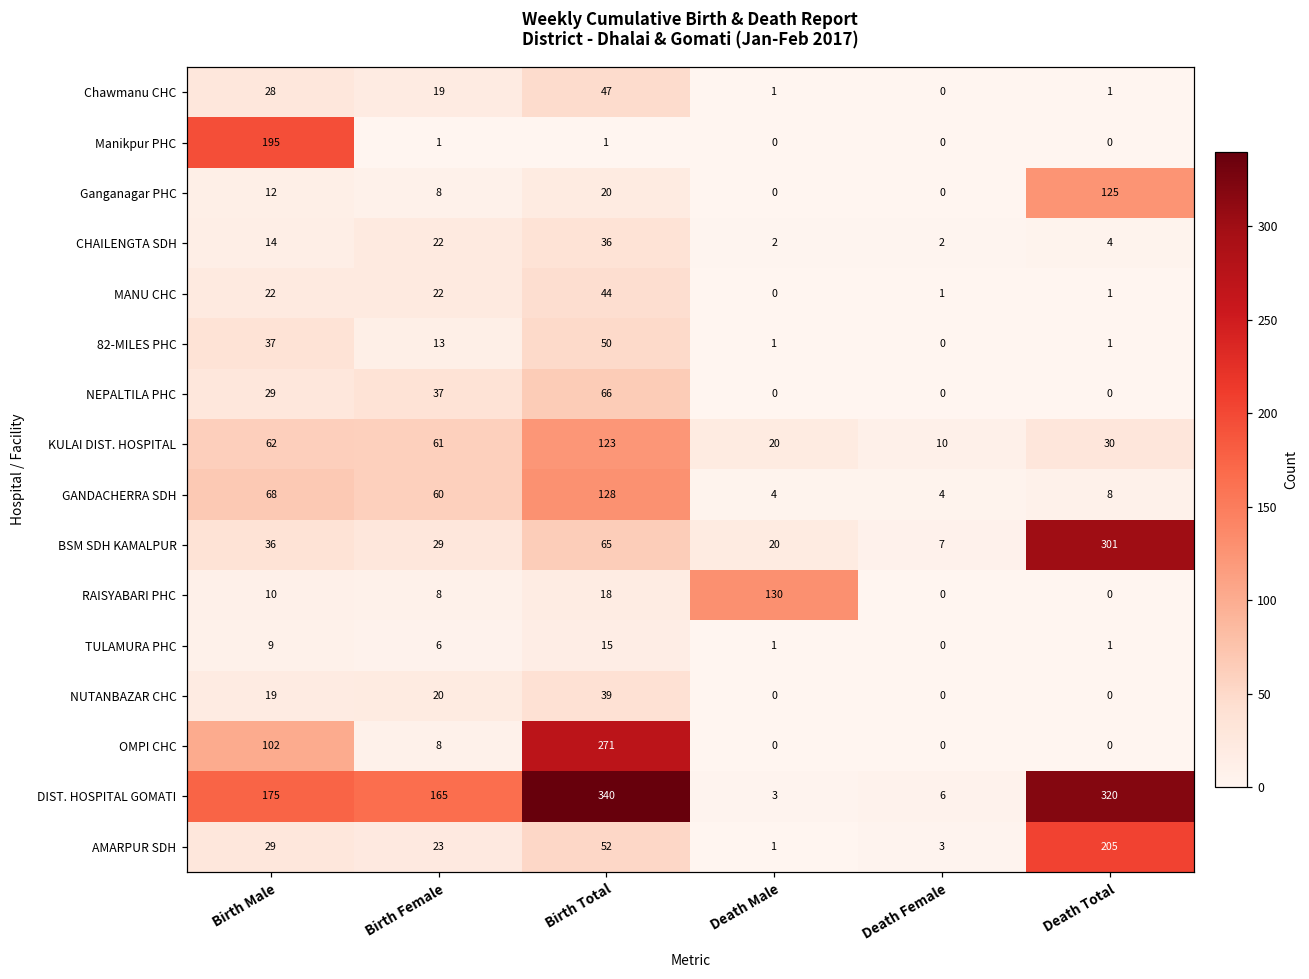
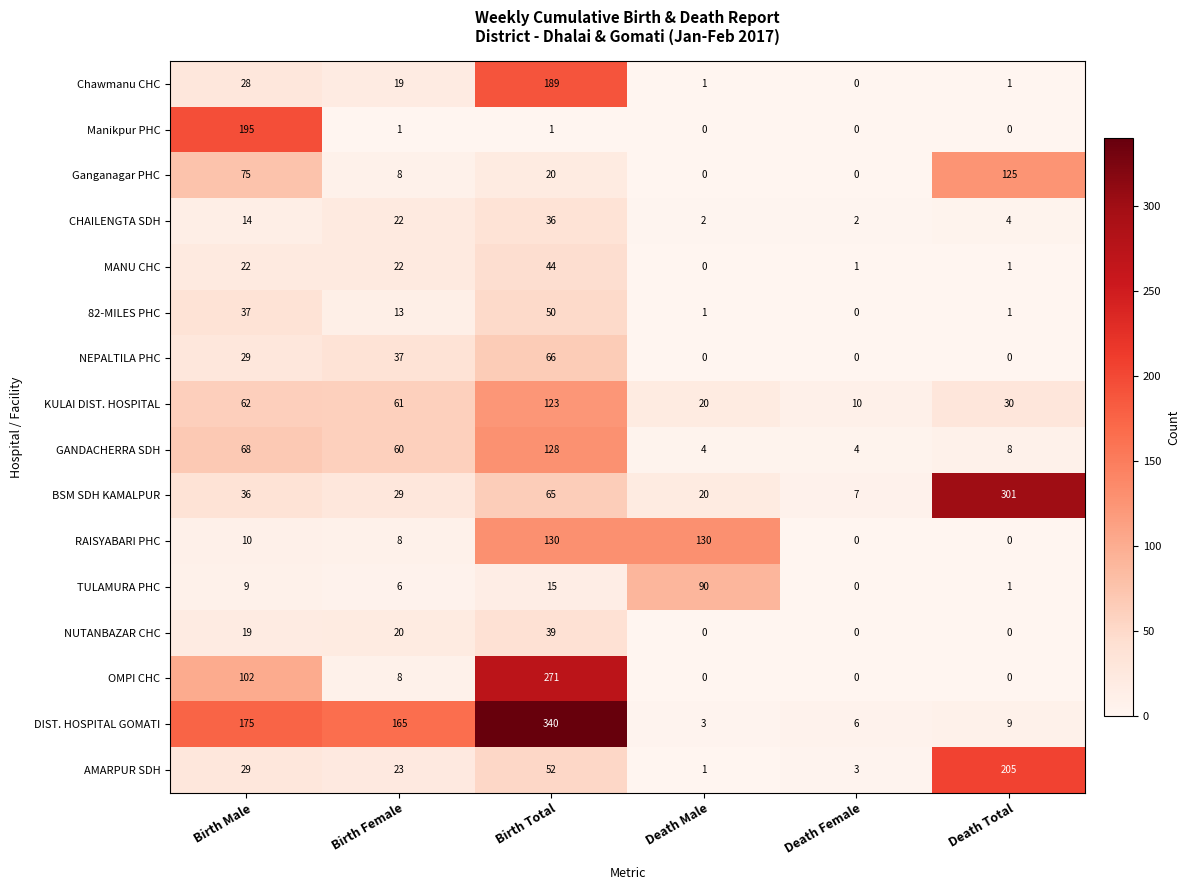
Chawmanu CHC, Birth Total: 47 -> 189
Ganganagar PHC, Birth Male: 12 -> 75
RAISYABARI PHC, Birth Total: 18 -> 130
TULAMURA PHC, Death Male: 1 -> 90
DIST. HOSPITAL GOMATI, Death Total: 320 -> 9
